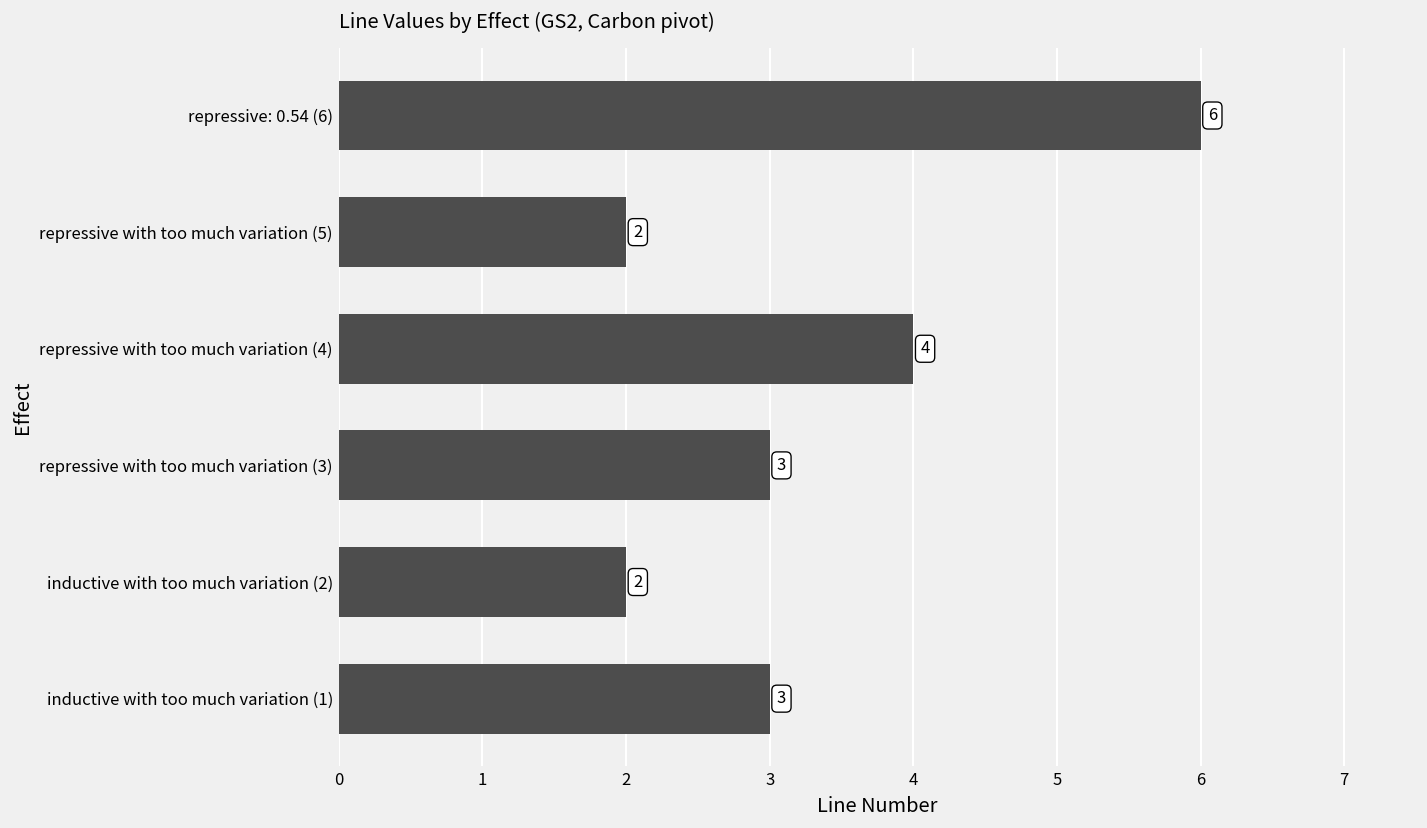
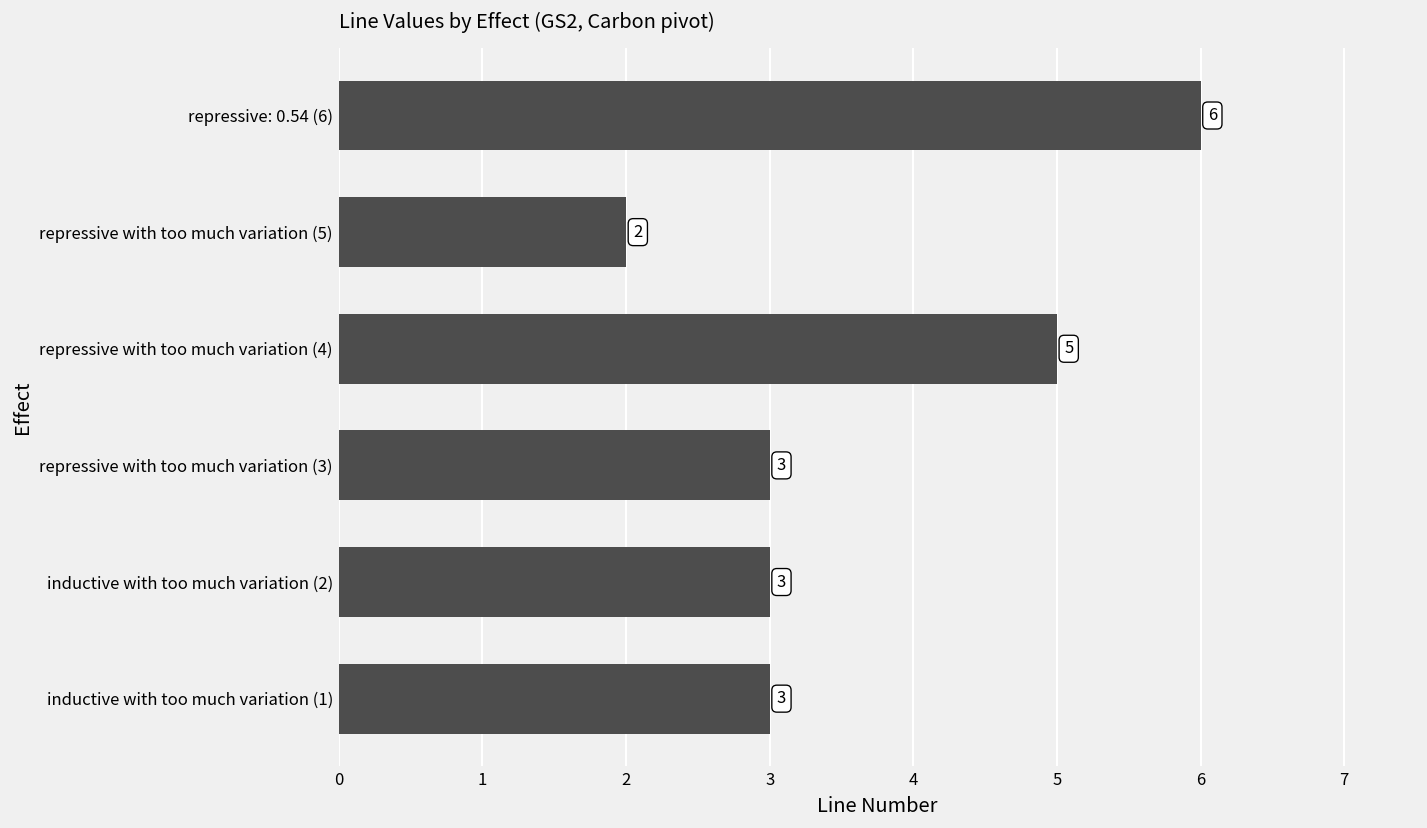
repressive with too much variation (4): 4 -> 5
inductive with too much variation (2): 2 -> 3
